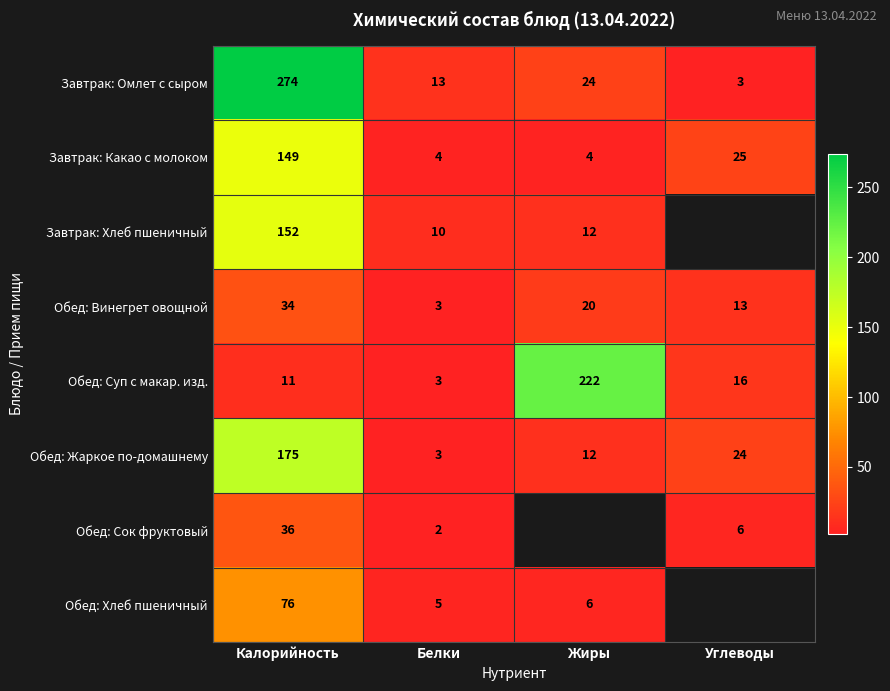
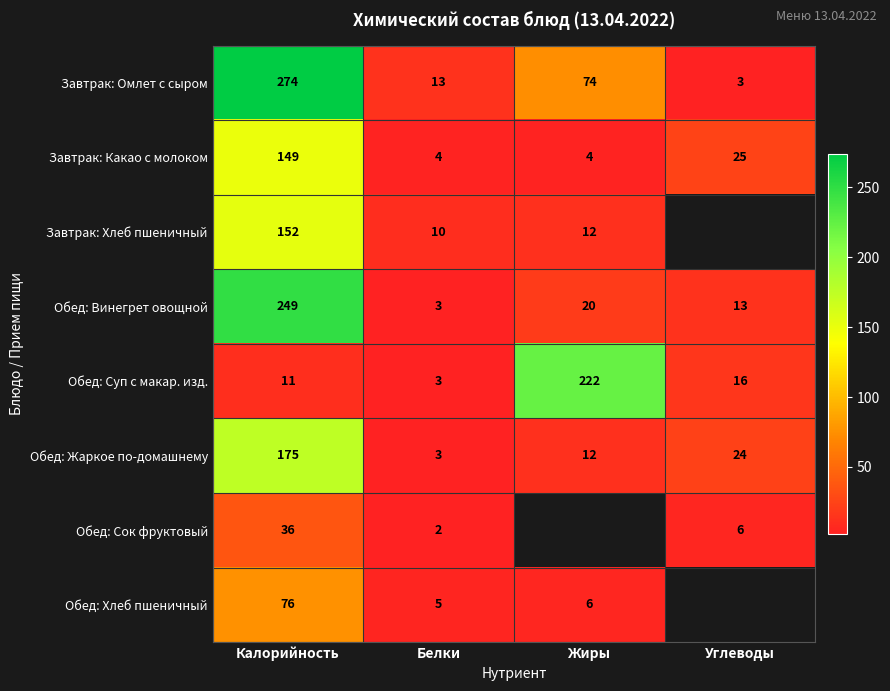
Завтрак: Омлет с сыром, Жиры: 24 -> 74
Обед: Винегрет овощной, Калорийность: 34 -> 249
